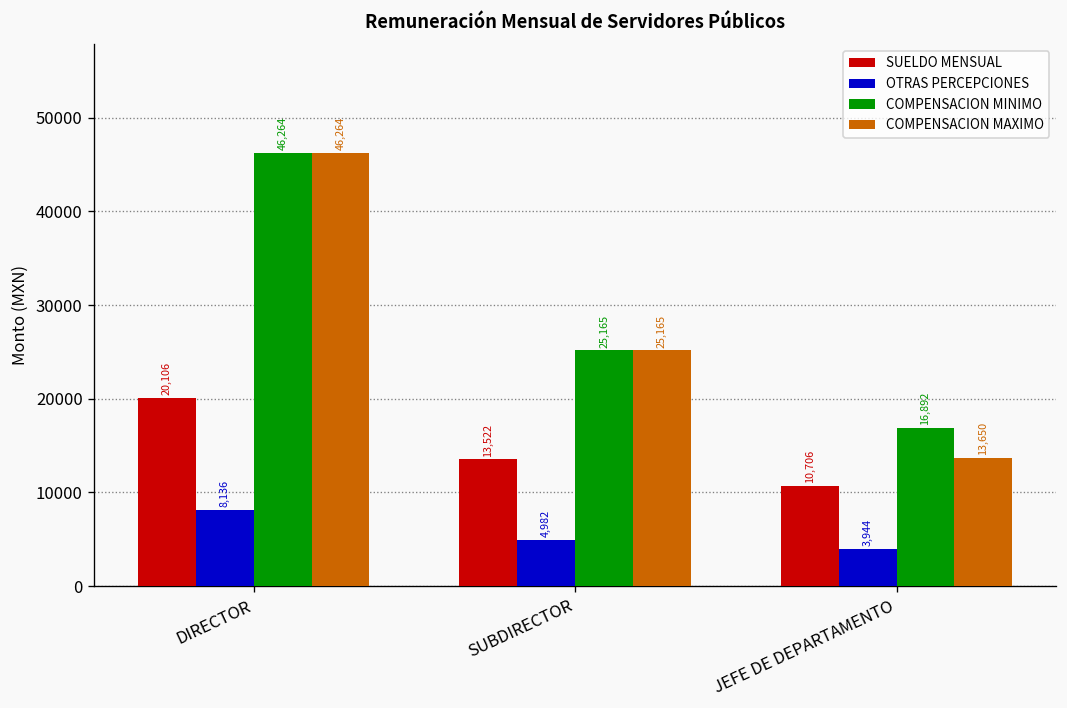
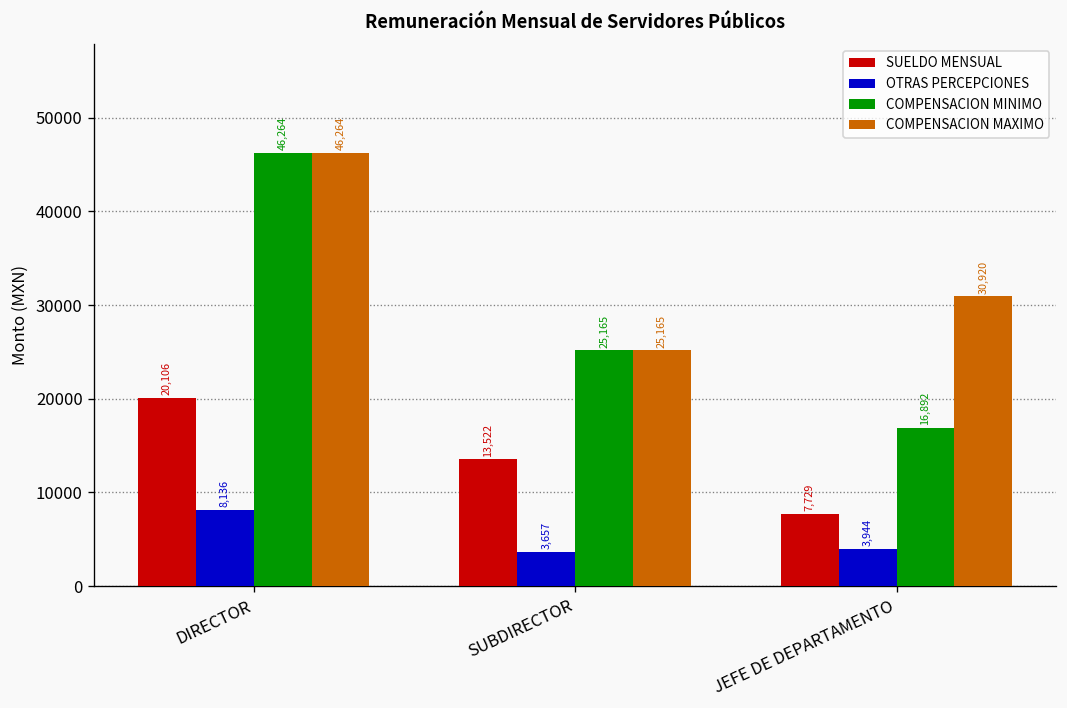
OTRAS PERCEPCIONES, SUBDIRECTOR: 4,982 -> 3,657
SUELDO MENSUAL, JEFE DE DEPARTAMENTO: 10,706 -> 7,729
COMPENSACION MAXIMO, JEFE DE DEPARTAMENTO: 13,650 -> 30,920
